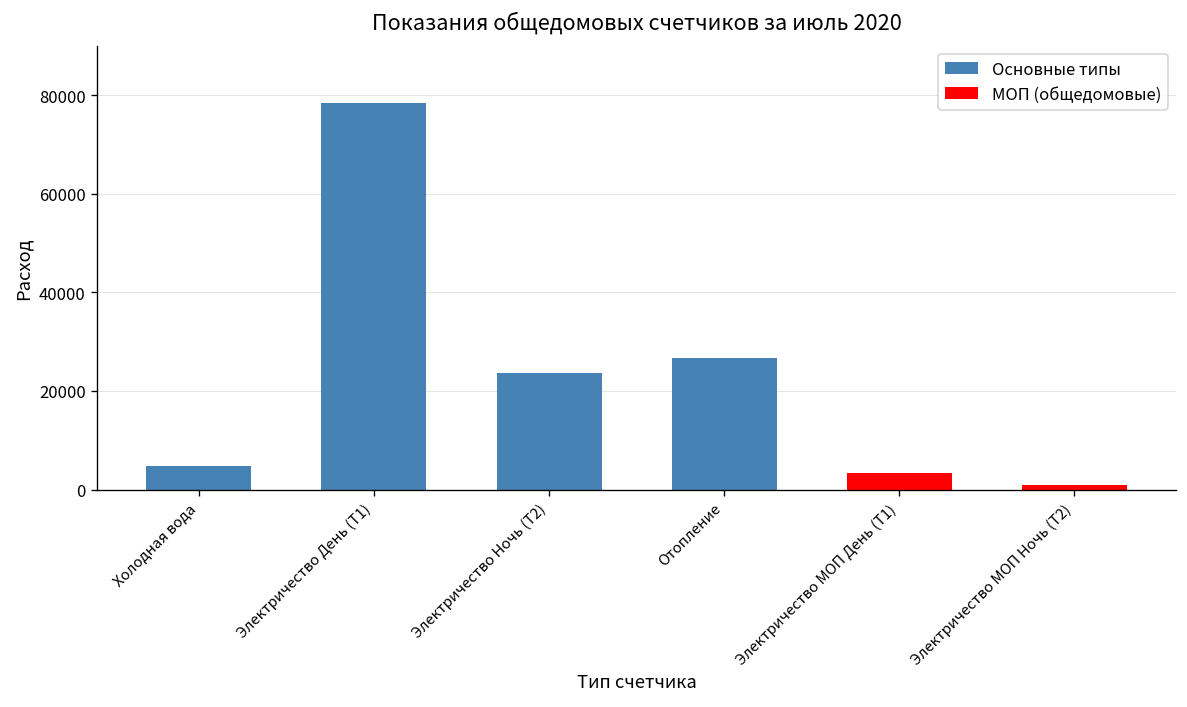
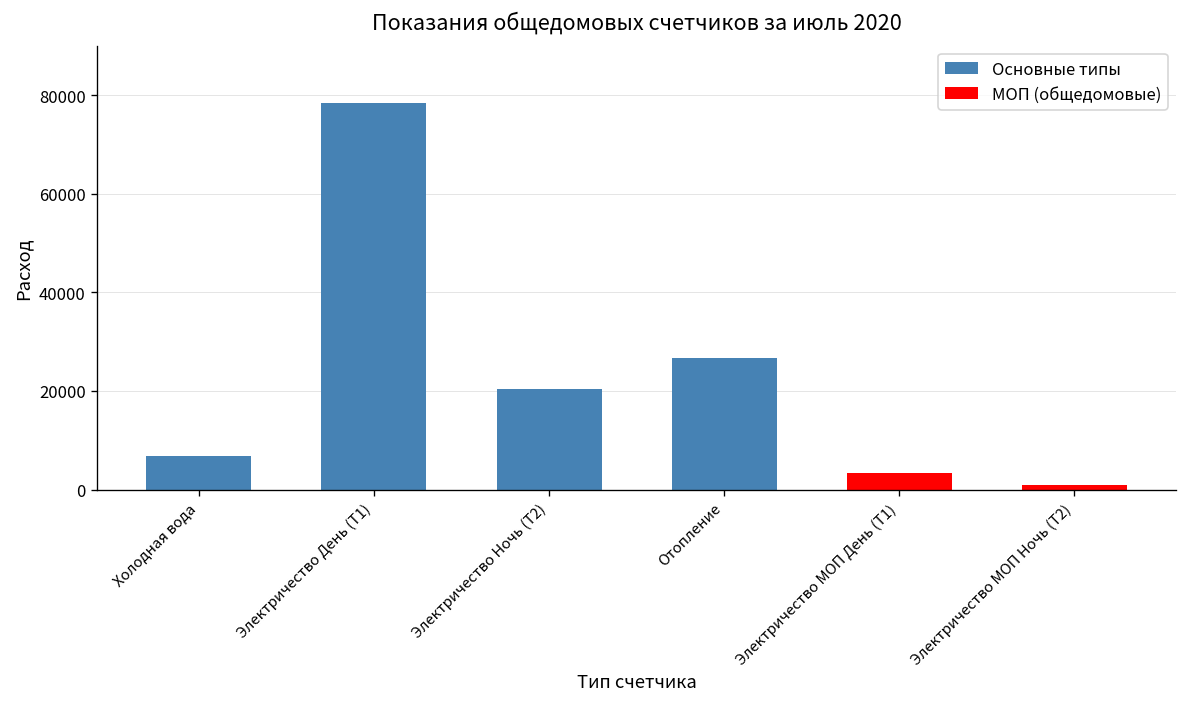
Холодная вода: 5000 -> 7000
Электричество Ночь (Т2): 24000 -> 20000
